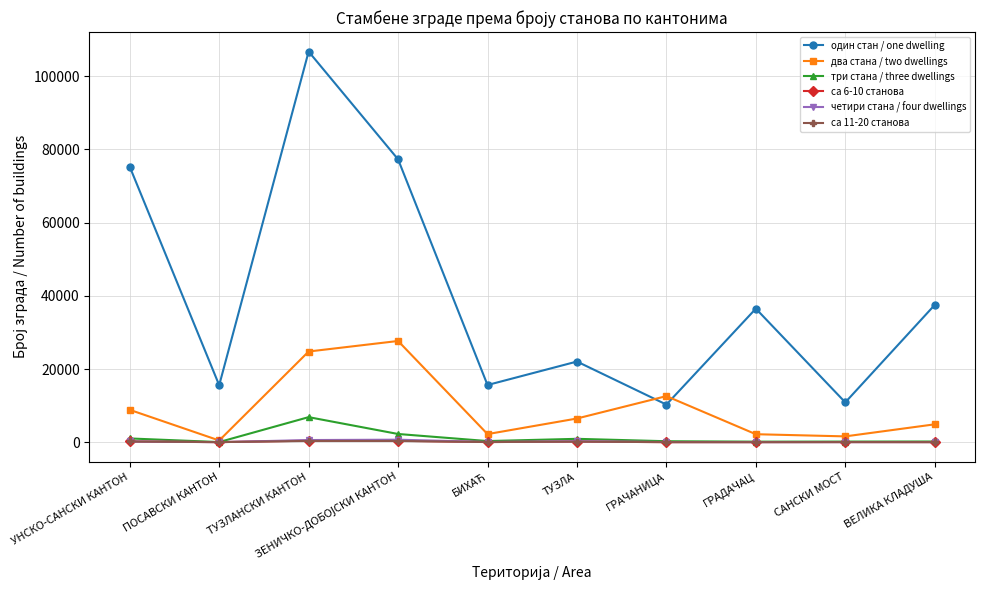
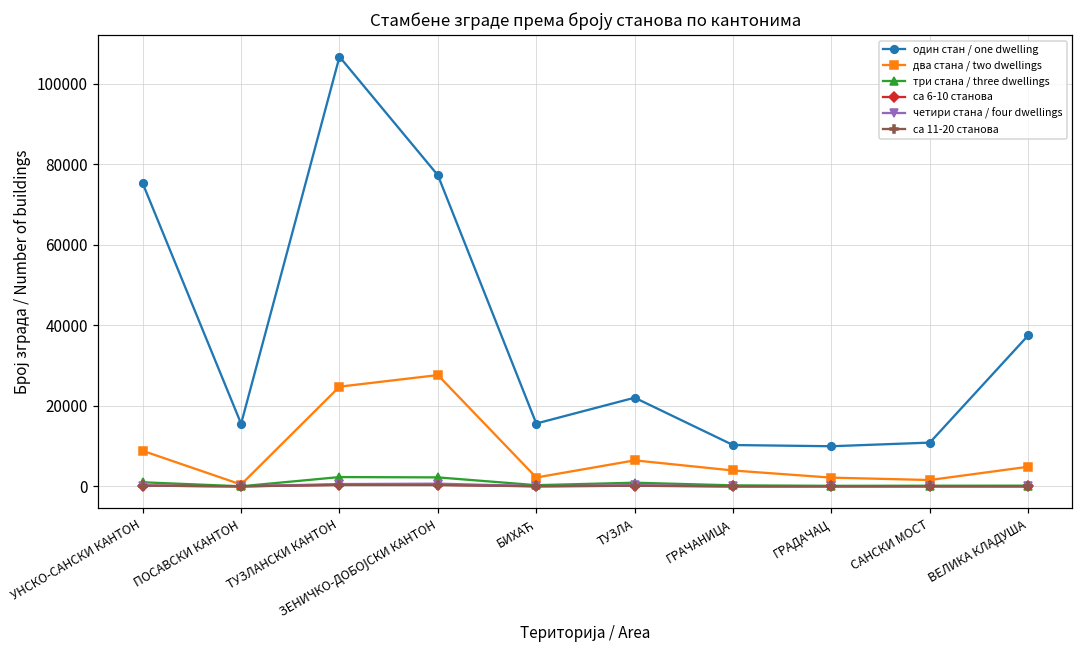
три стана / three dwellings, ТУЗЛАНСКИ КАНТОН: 7000 -> 2000
два стана / two dwellings, ГРАЧАНИЦА: 13000 -> 4000
один стан / one dwelling, ГРАДАЧАЦ: 36000 -> 10000
